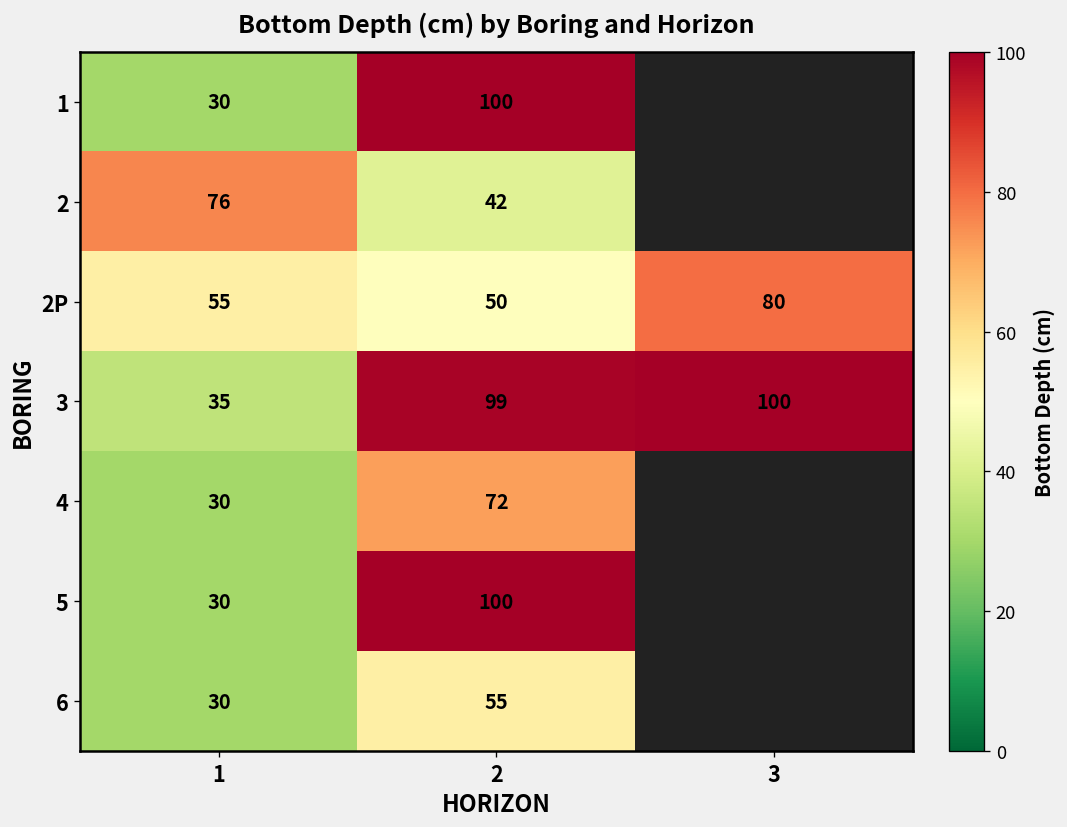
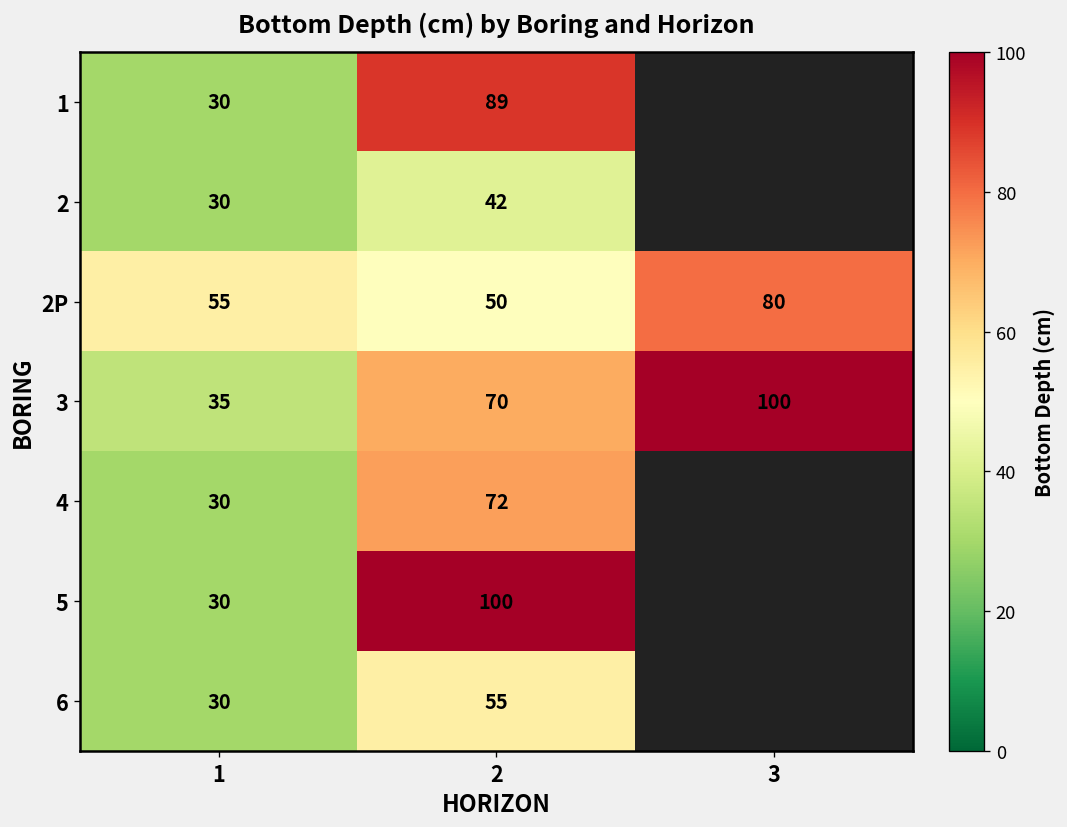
1, 2: 100 -> 89
2, 1: 76 -> 30
3, 2: 99 -> 70
